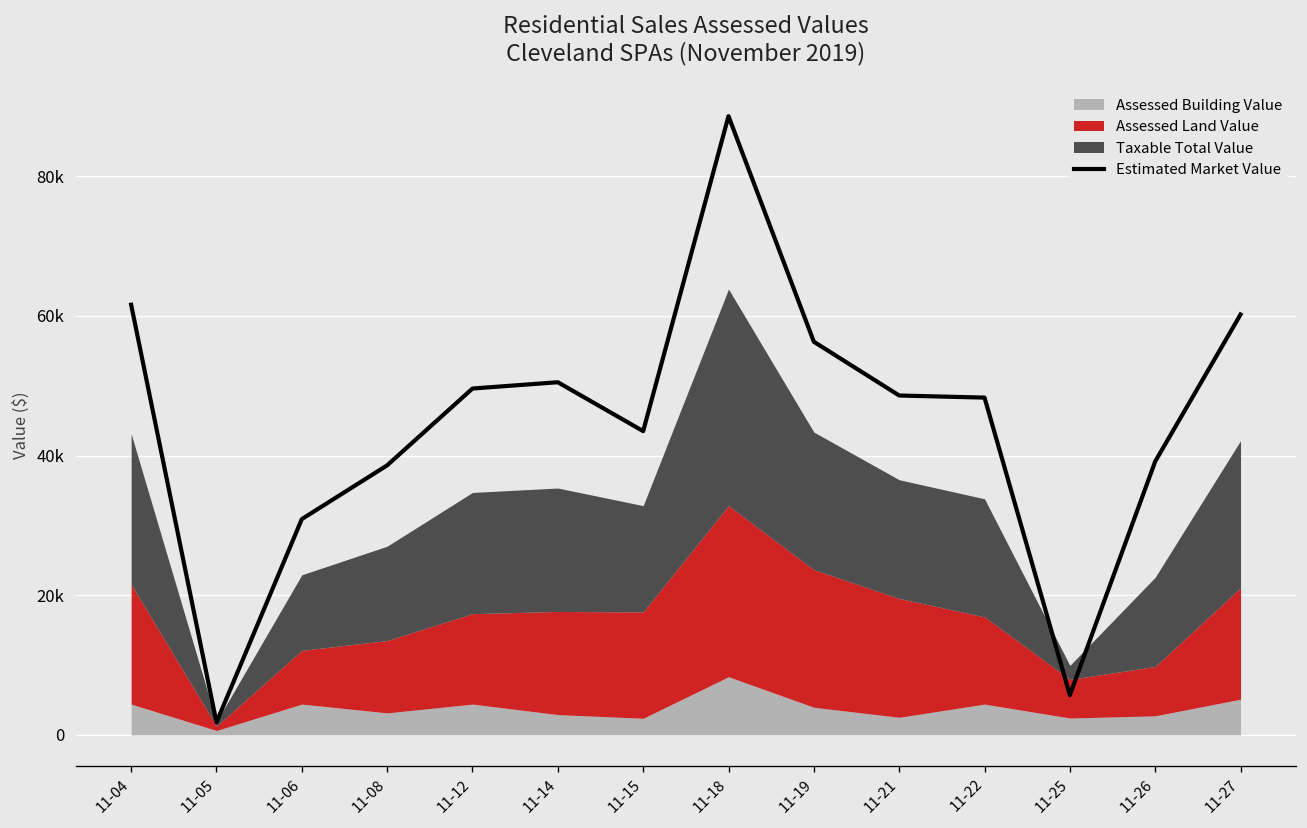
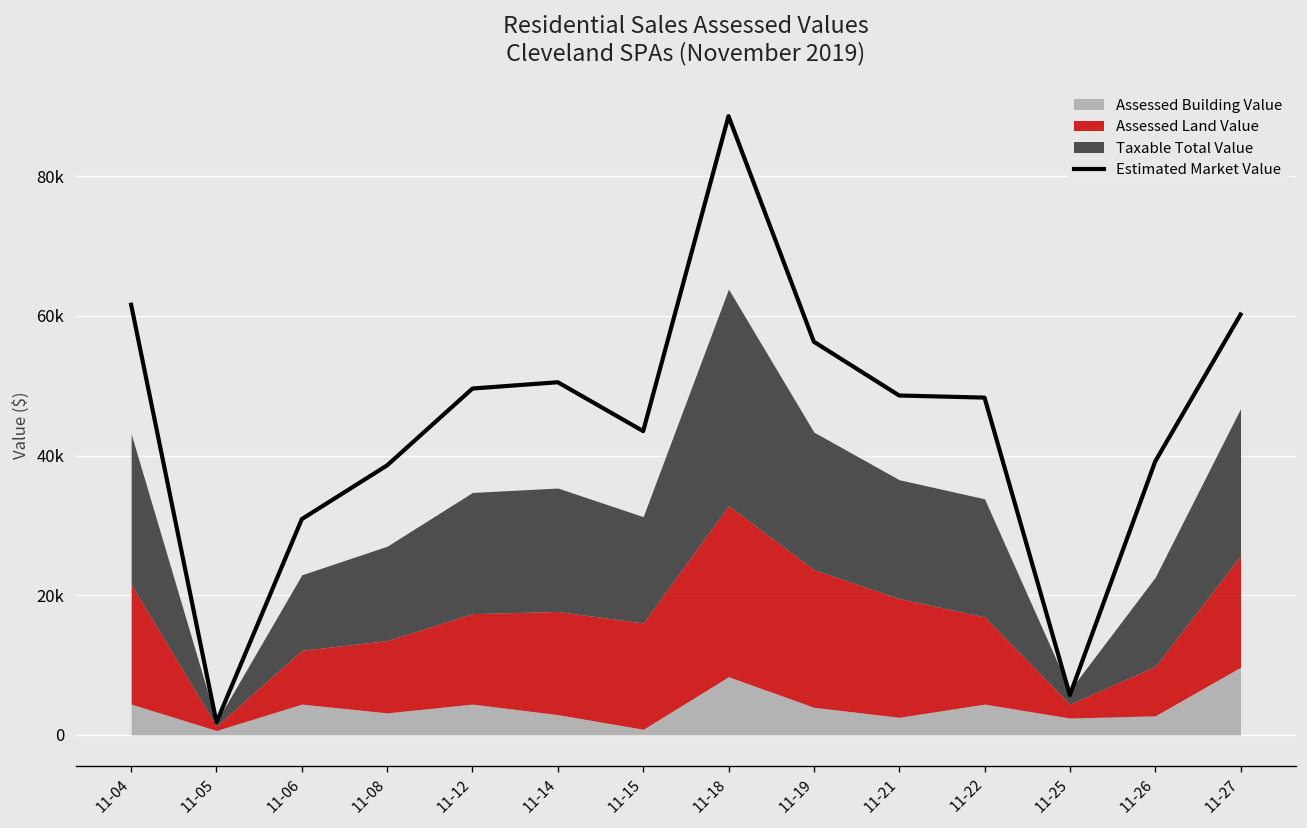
Assessed Building Value, 11-15: 2000 -> 1000
Assessed Land Value, 11-25: 6000 -> 2000
Assessed Building Value, 11-27: 5000 -> 10000
